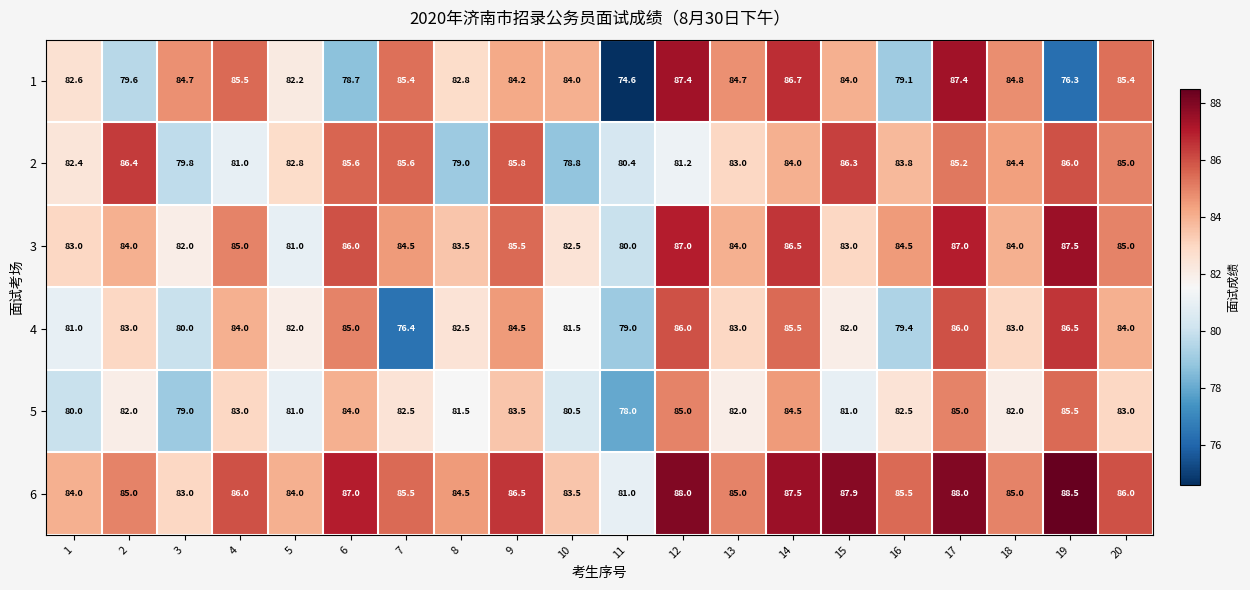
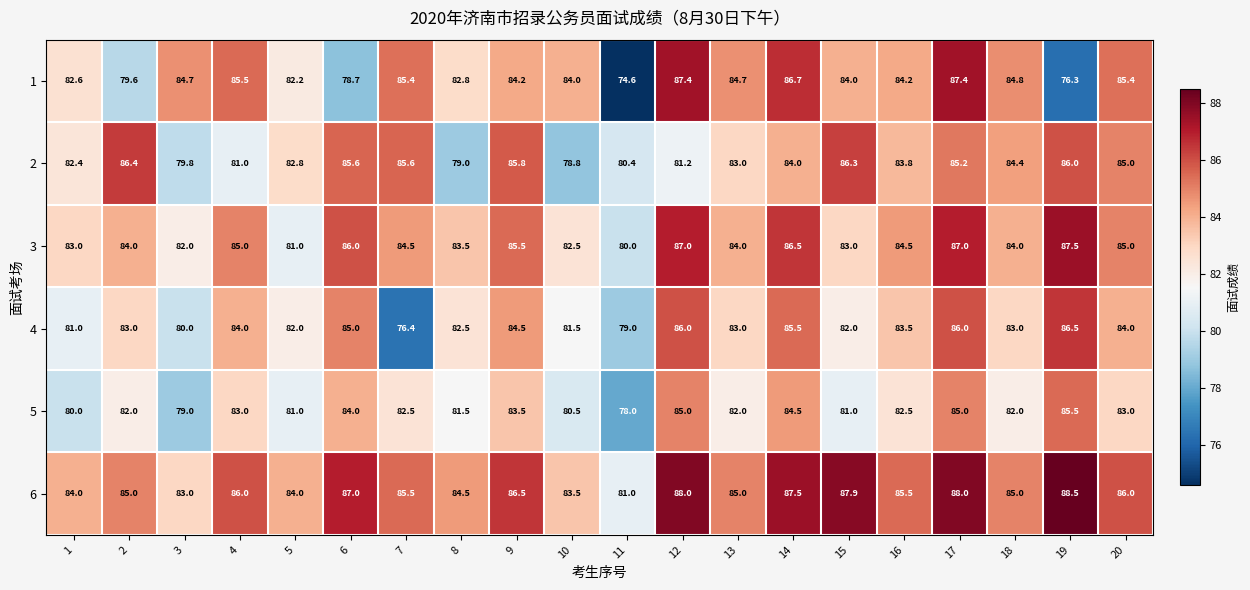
1, 16: 79.1 -> 84.2
4, 16: 79.4 -> 83.5
